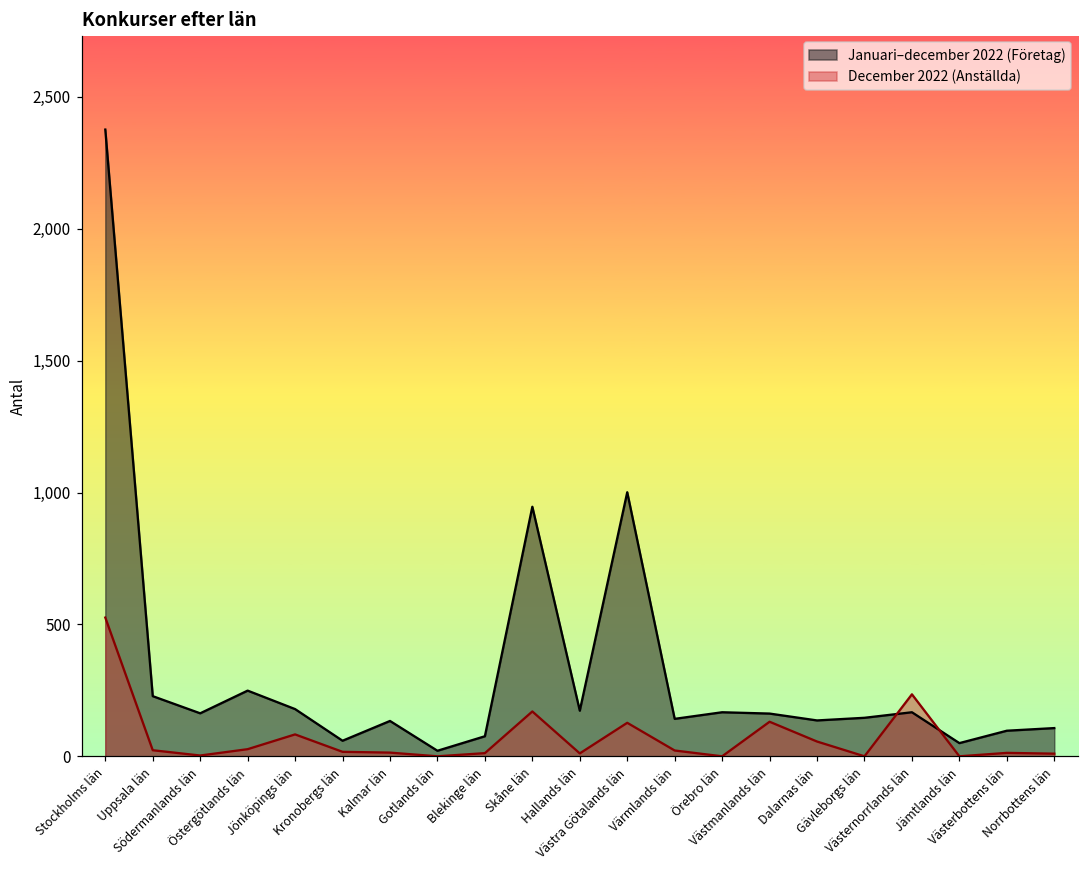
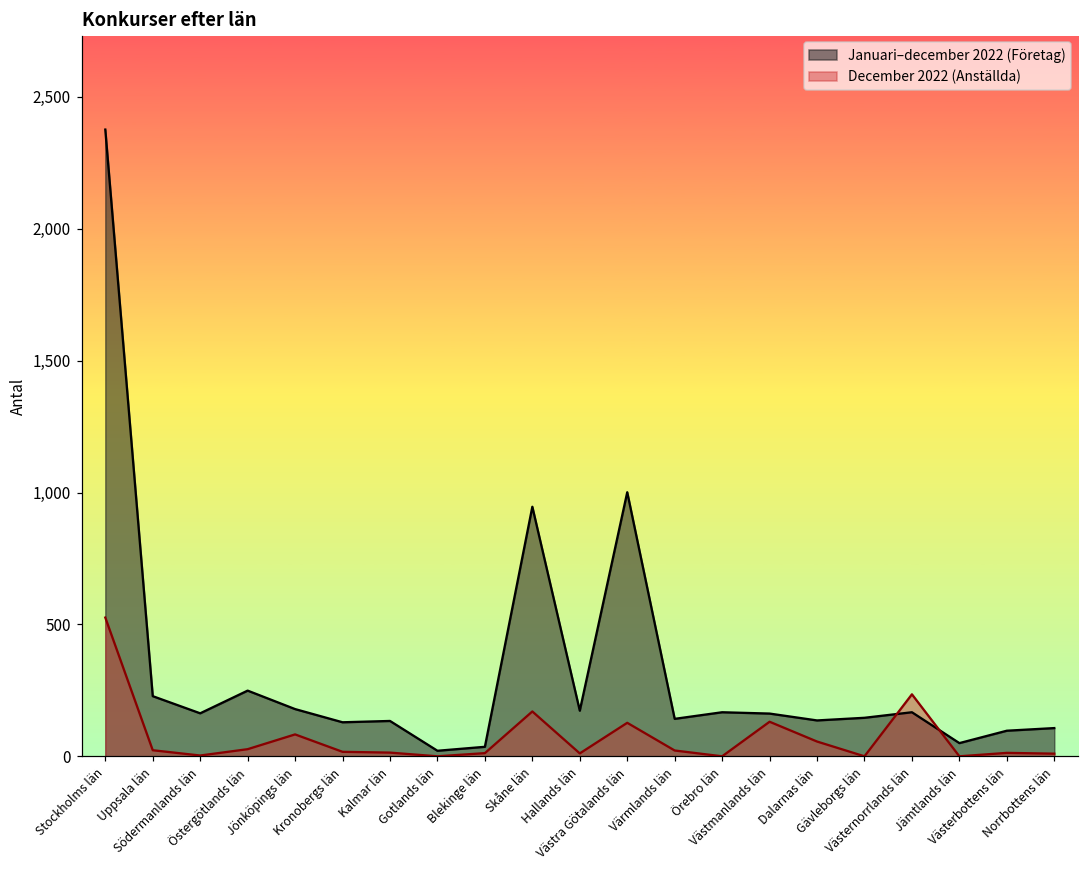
Januari–december 2022 (Företag), Kronobergs län: 60 -> 130
Januari–december 2022 (Företag), Blekinge län: 80 -> 40
